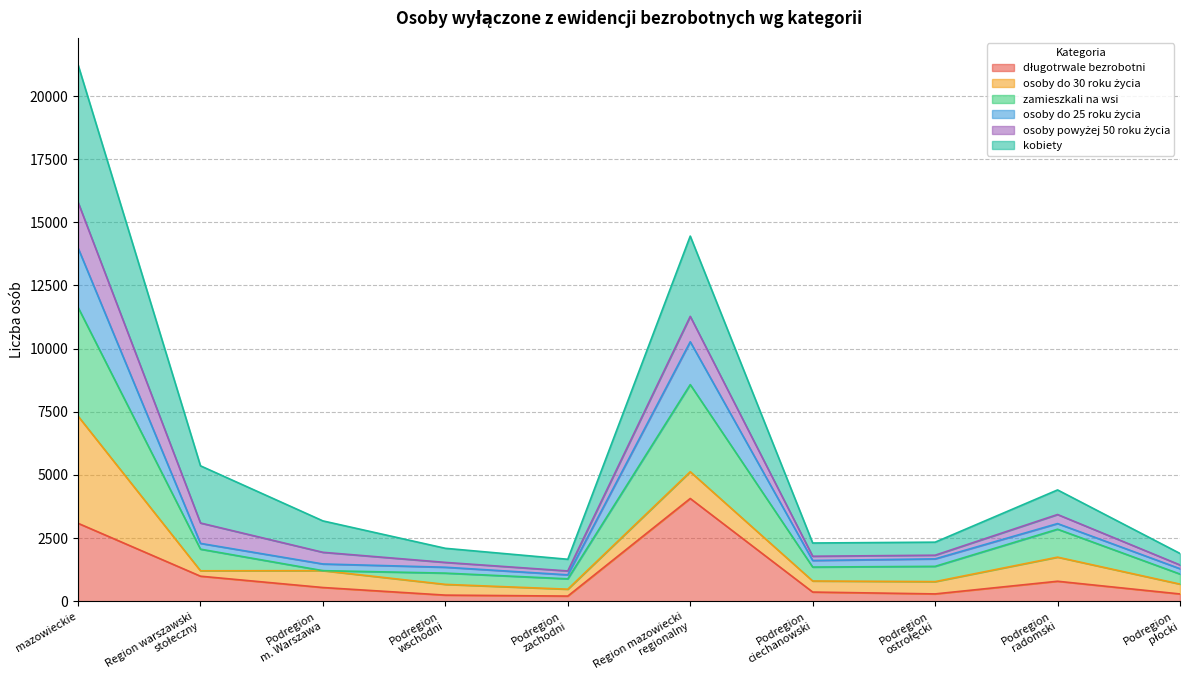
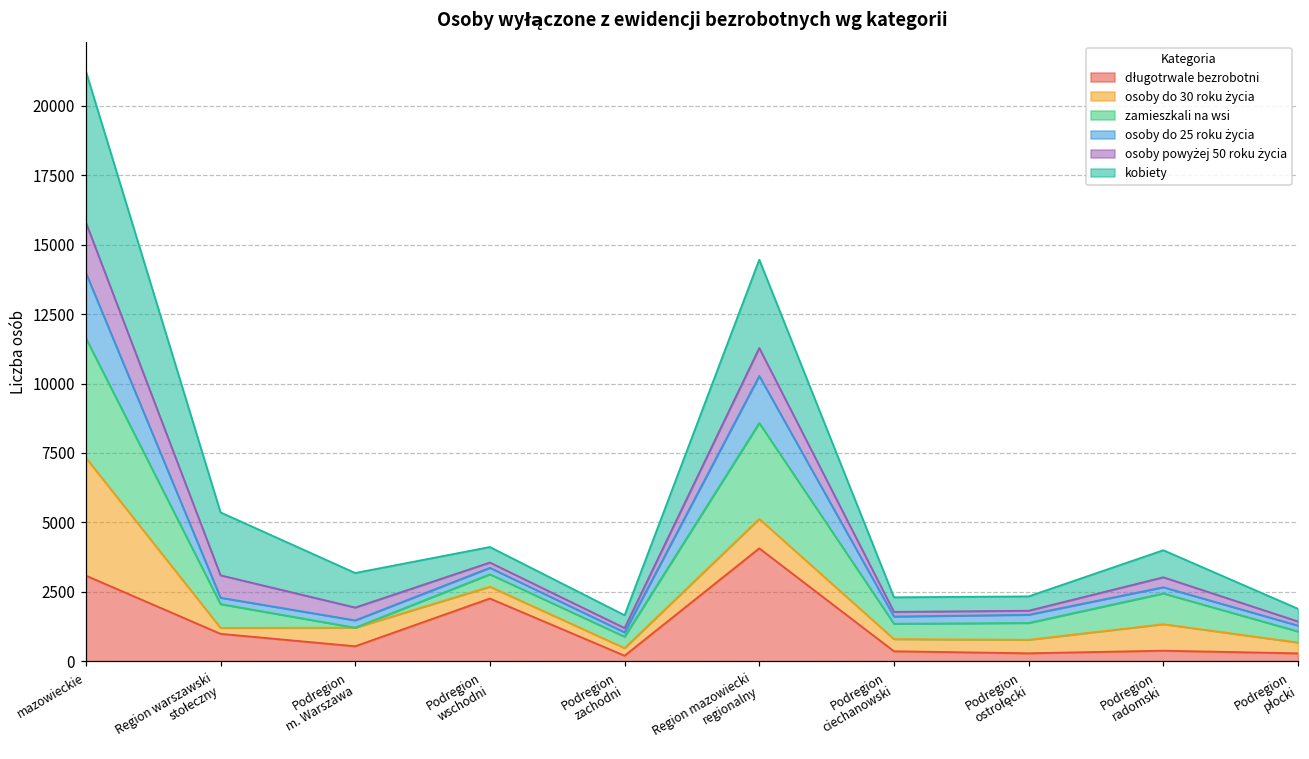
długotrwale bezrobotni, Podregion wschodni: 200 -> 2300
długotrwale bezrobotni, Podregion radomski: 800 -> 400
